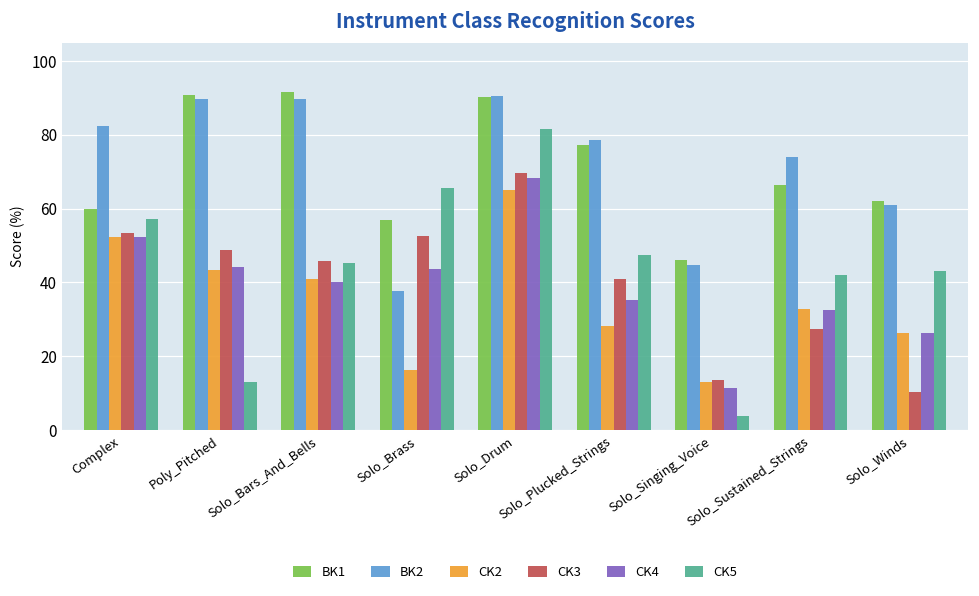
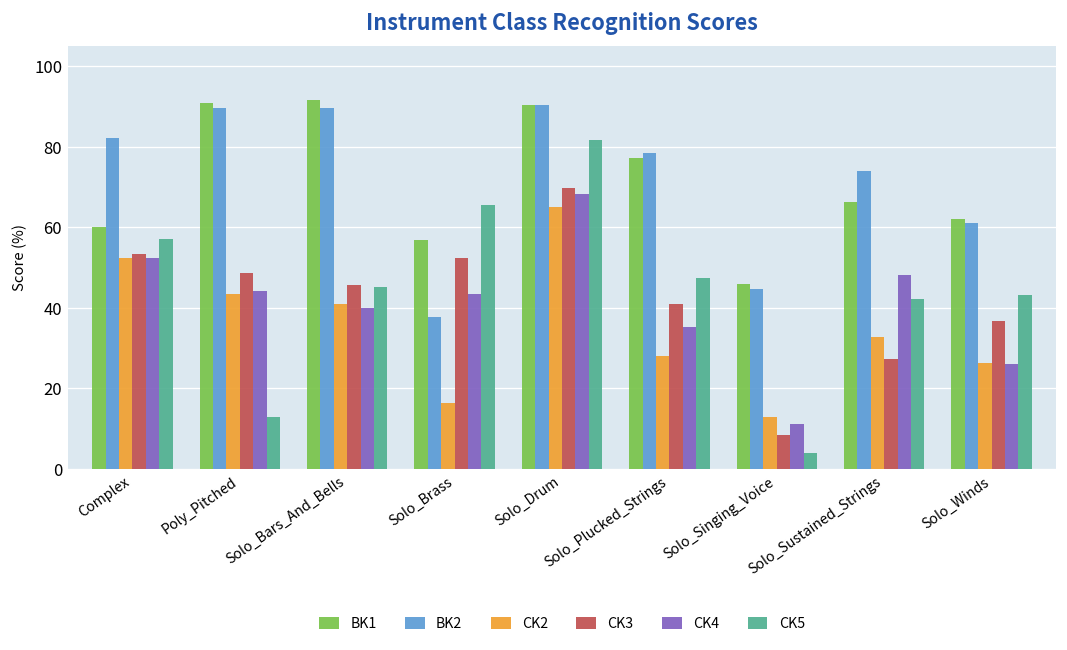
CK3, Solo_Singing_Voice: 14 -> 8
CK4, Solo_Sustained_Strings: 32 -> 48
CK3, Solo_Winds: 10 -> 37
